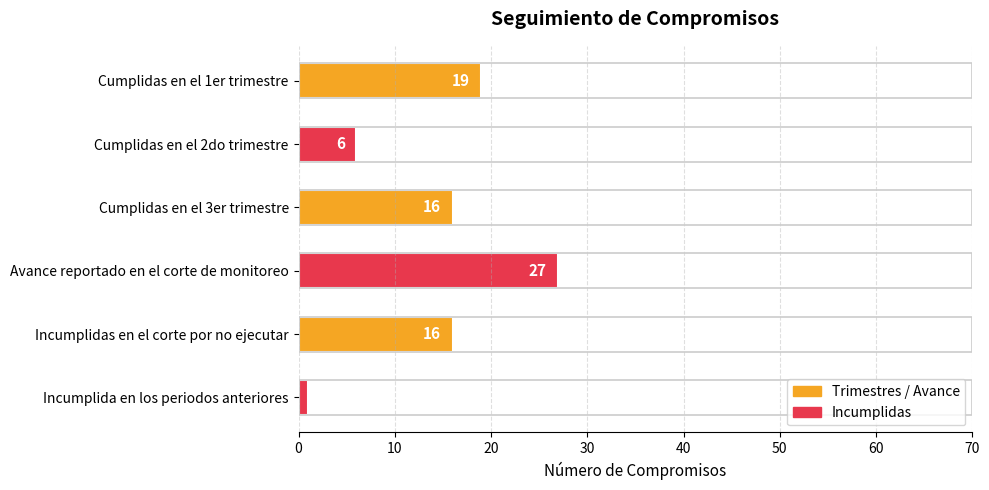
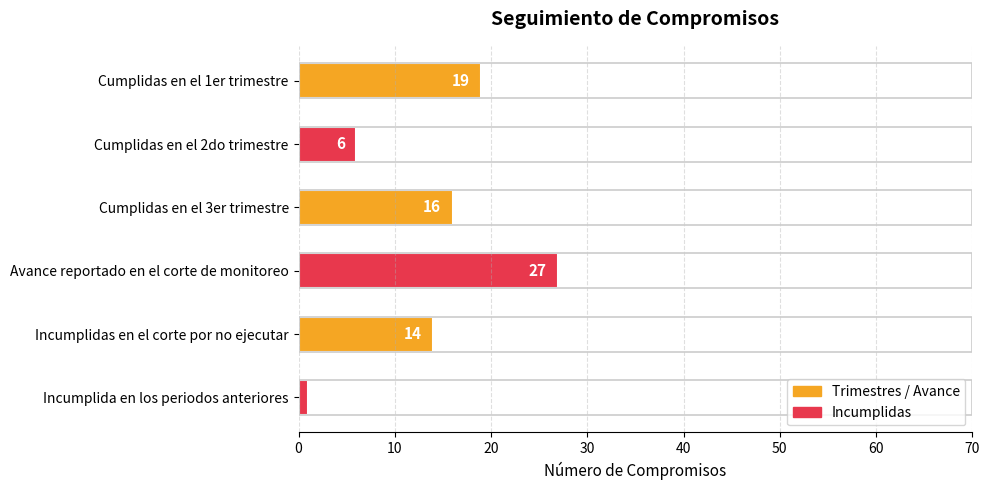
Incumplidas en el corte por no ejecutar: 16 -> 14
